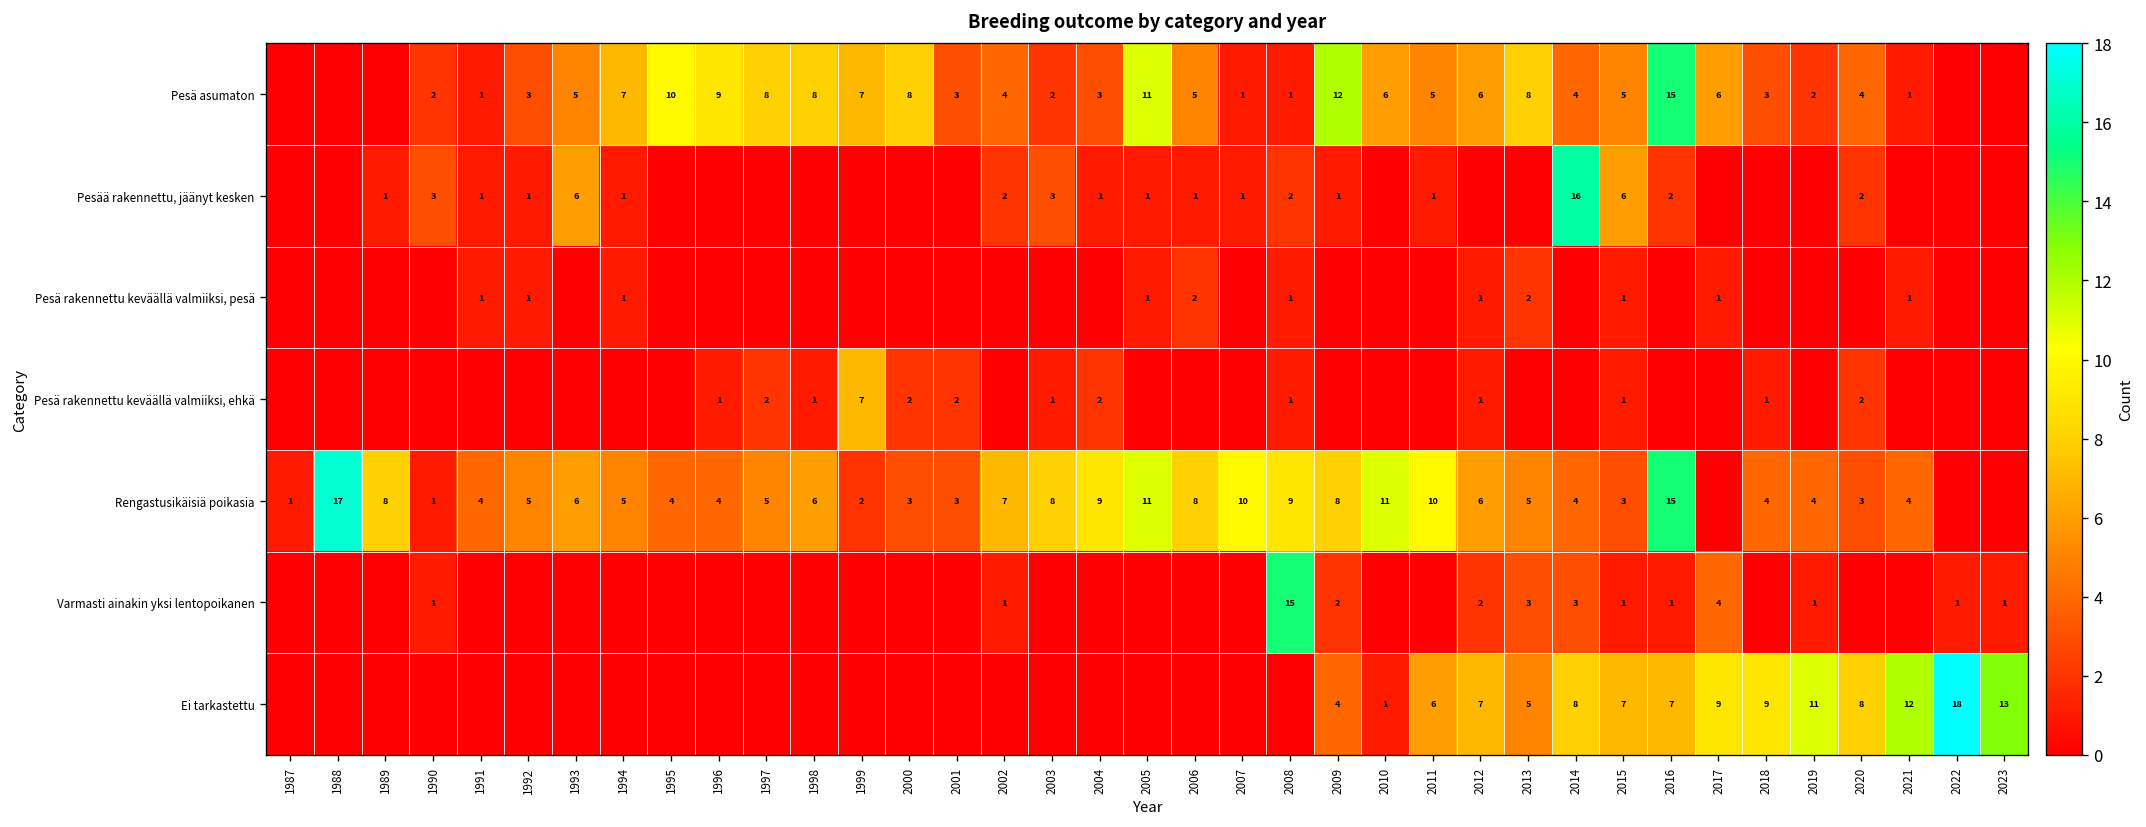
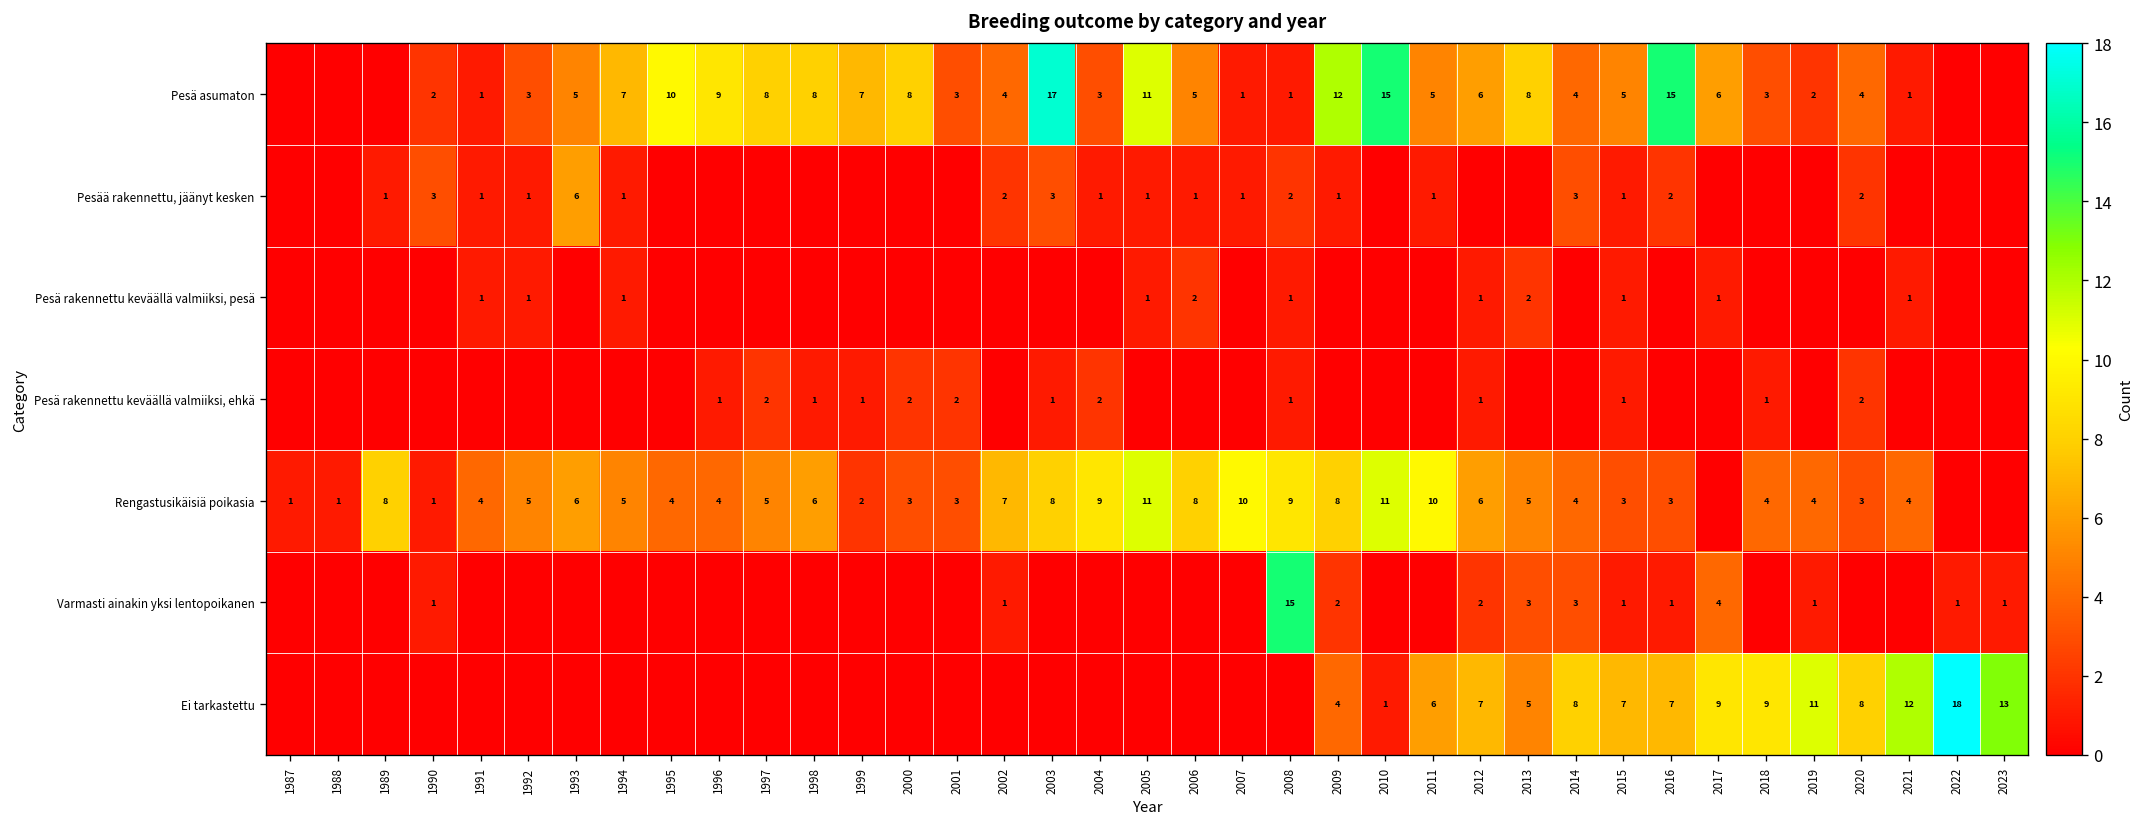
Pesä asumaton, 2003: 2 -> 17
Pesä asumaton, 2010: 6 -> 15
Pesää rakennettu, jäänyt kesken, 2014: 16 -> 3
Pesää rakennettu, jäänyt kesken, 2015: 6 -> 1
Pesä rakennettu keväällä valmiiksi, ehkä, 1999: 7 -> 1
Rengastusikäisiä poikasia, 1988: 17 -> 1
Rengastusikäisiä poikasia, 2016: 15 -> 3
